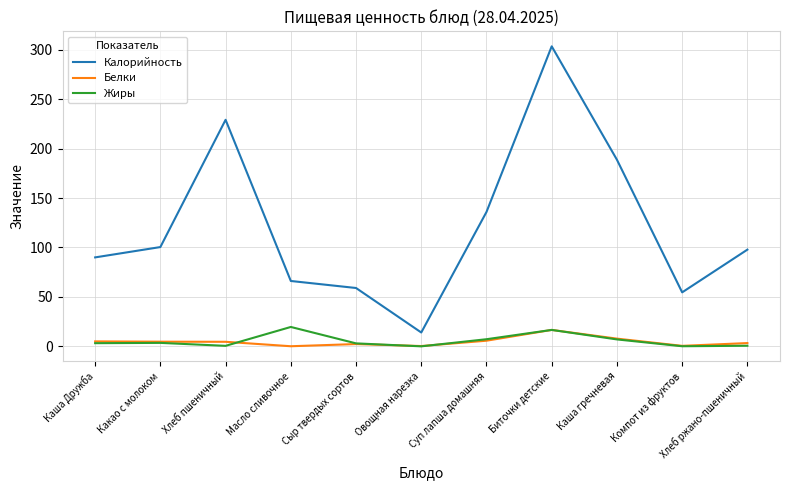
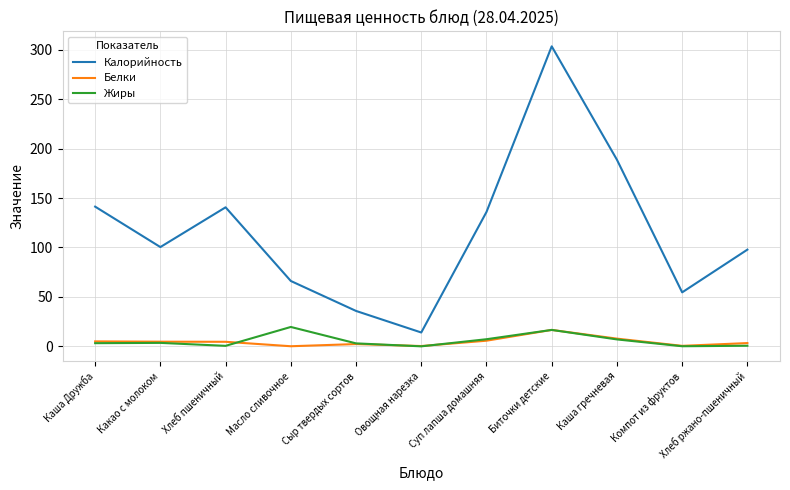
Калорийность, Каша Дружба: 90 -> 140
Калорийность, Хлеб пшеничный: 230 -> 140
Калорийность, Сыр твердых сортов: 60 -> 40
